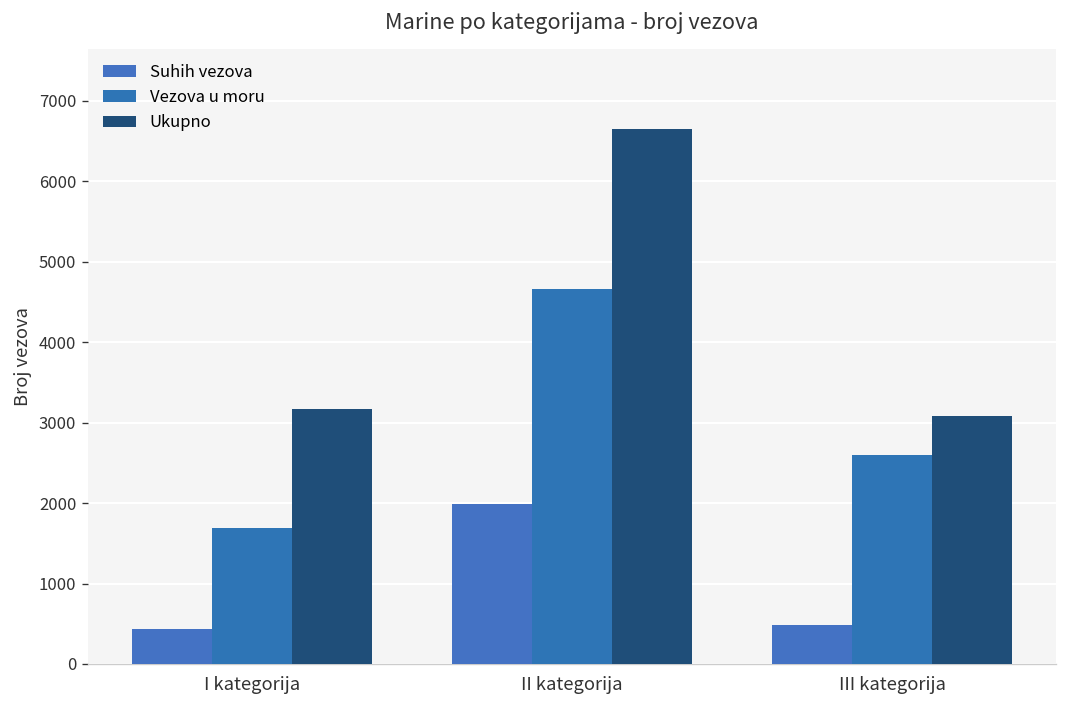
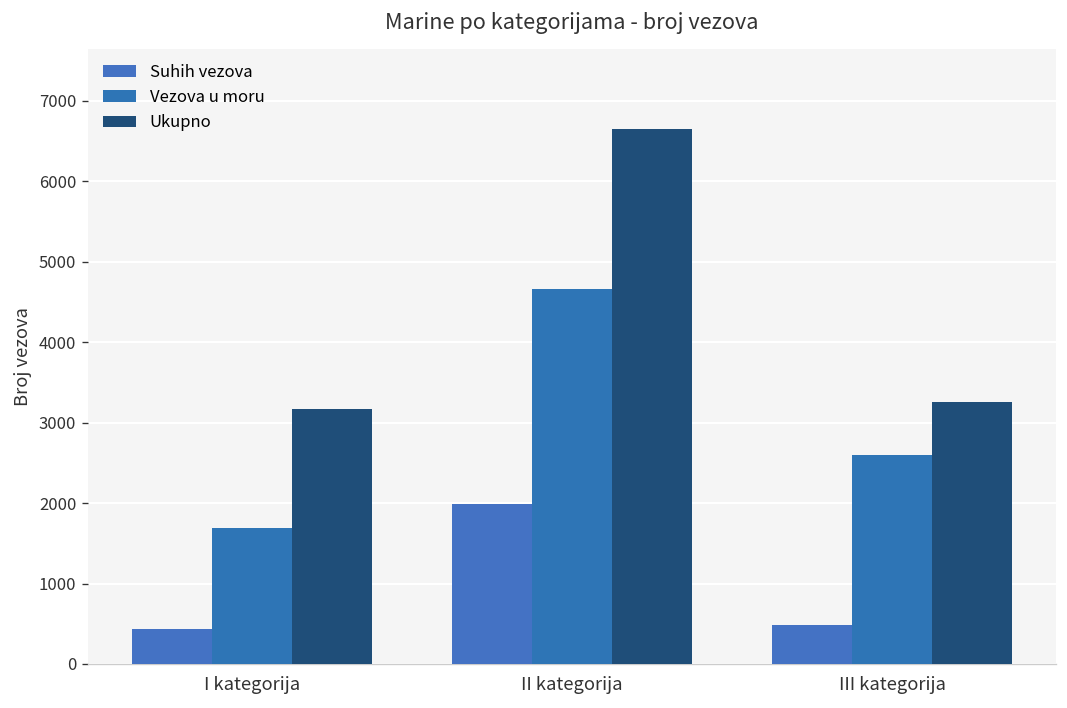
Ukupno, III kategorija: 3100 -> 3300
